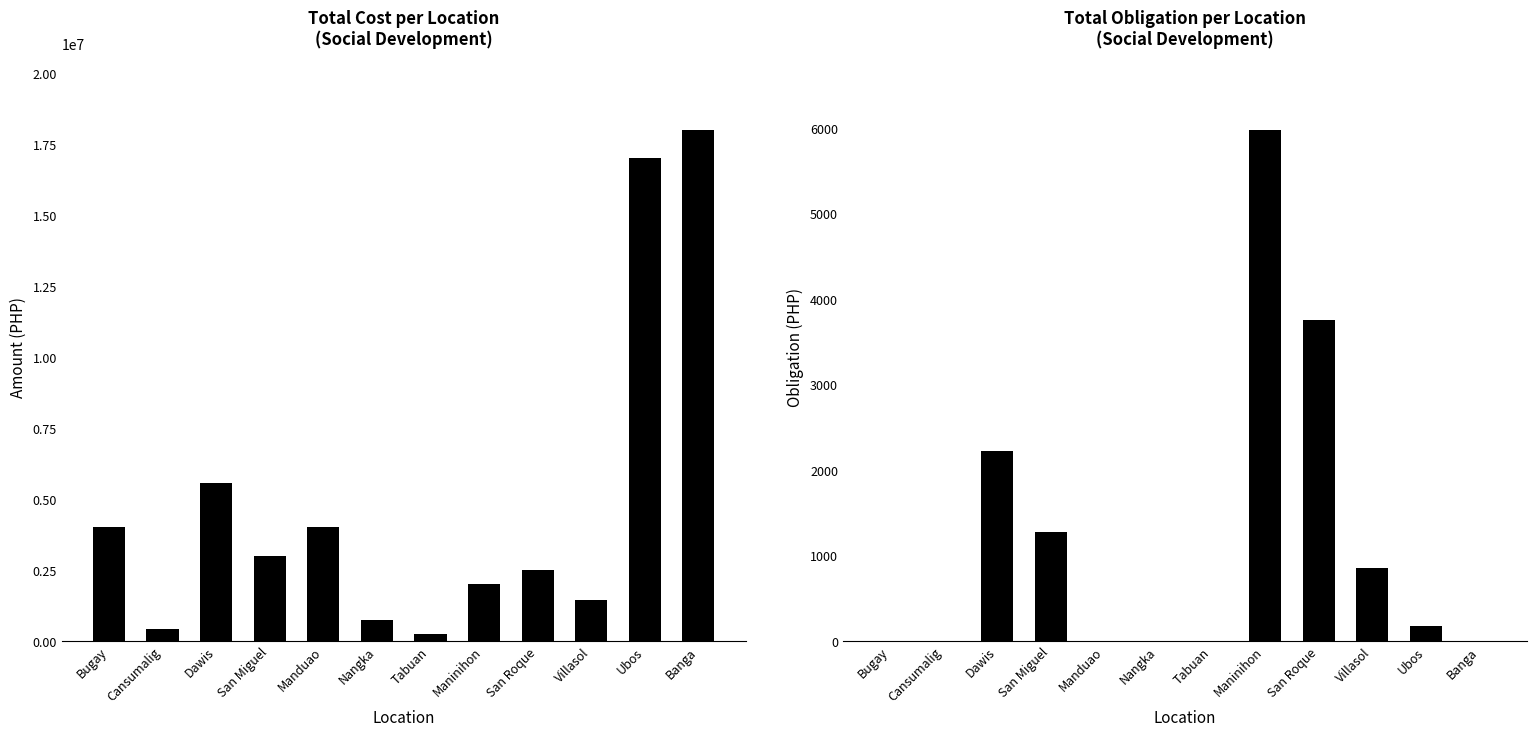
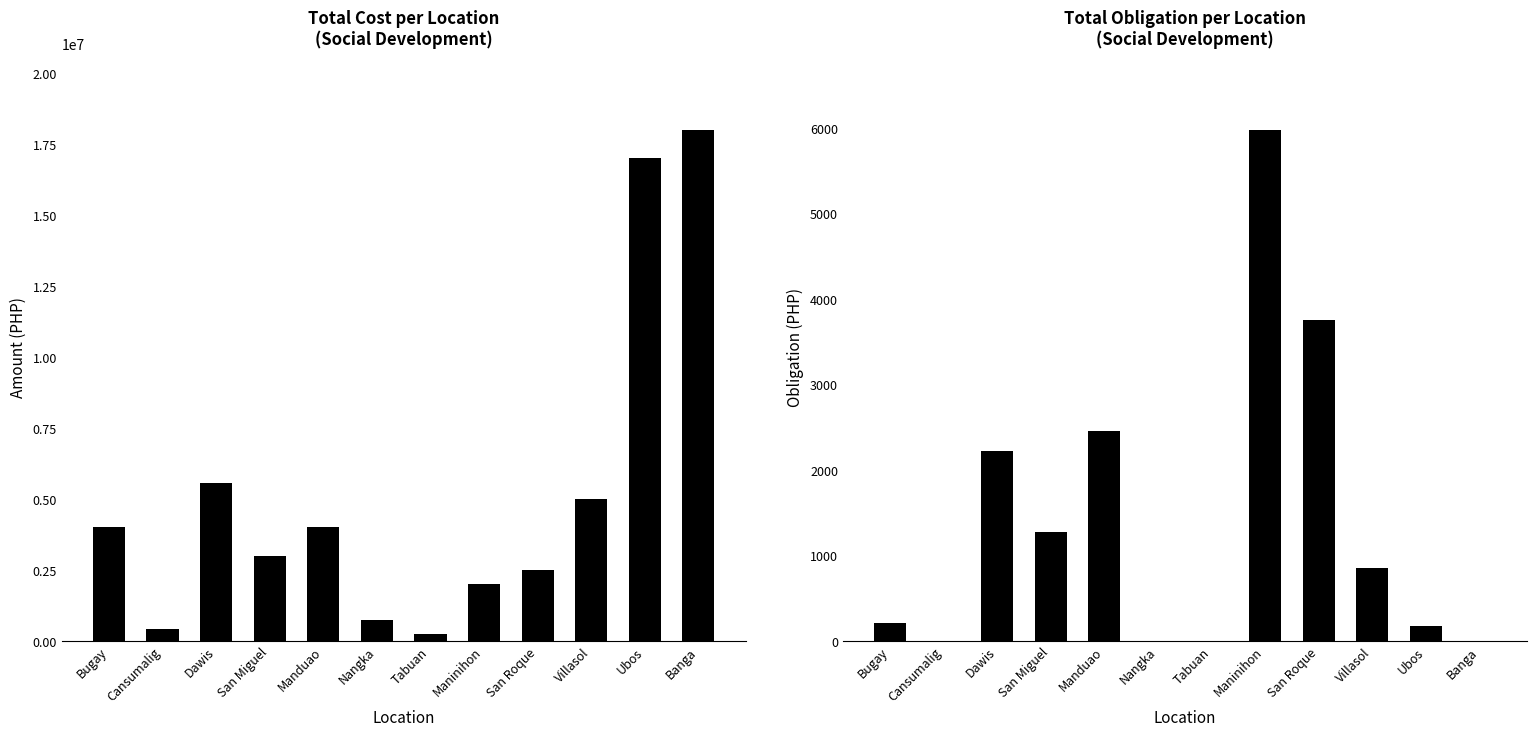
Total Cost per Location (Social Development), Villasol: 1400000 -> 5000000
Total Obligation per Location (Social Development), Bugay: 0 -> 200
Total Obligation per Location (Social Development), Manduao: 0 -> 2500
